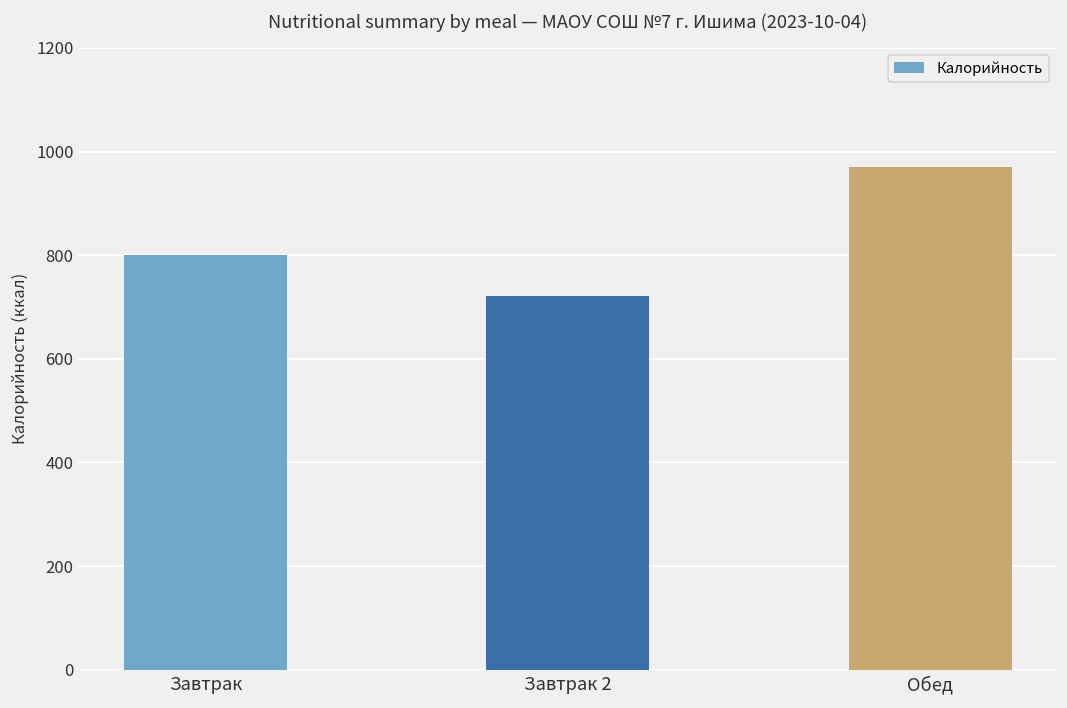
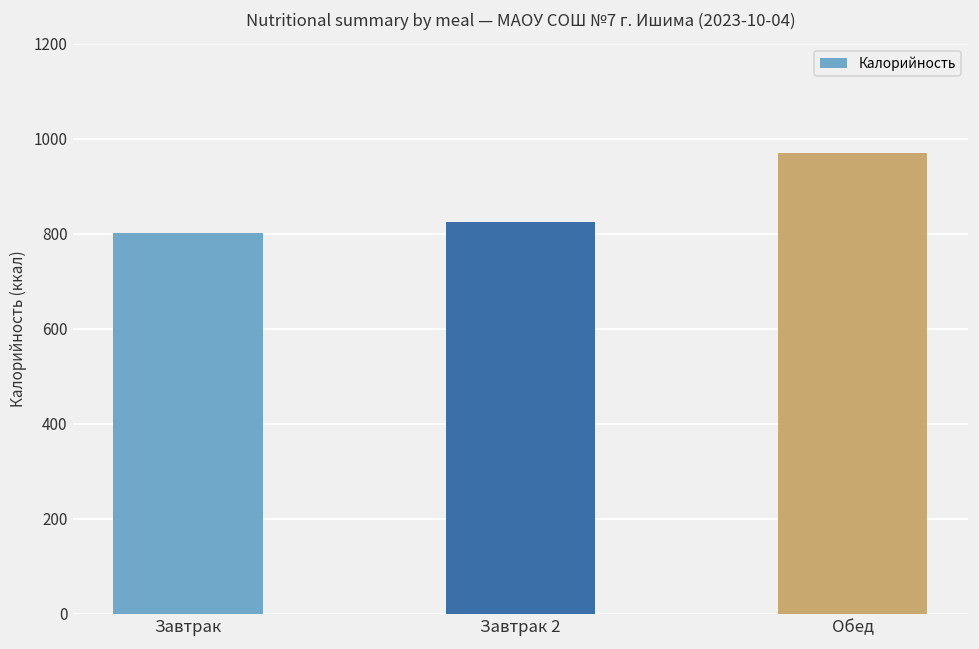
Завтрак 2: 720 -> 820
